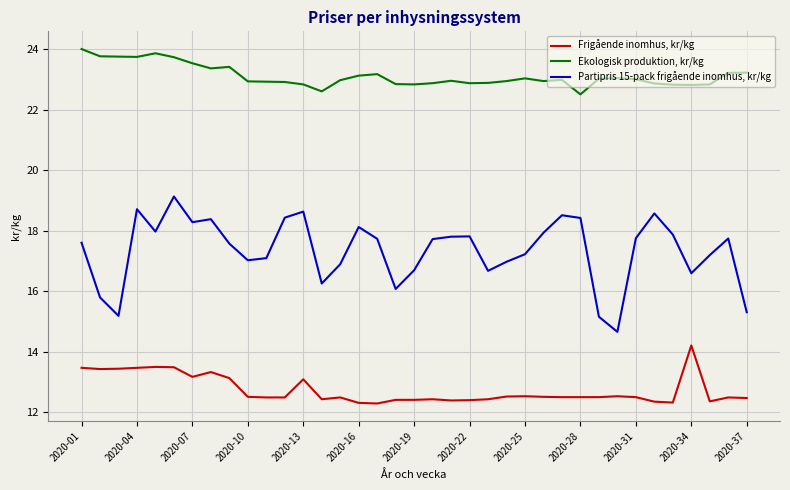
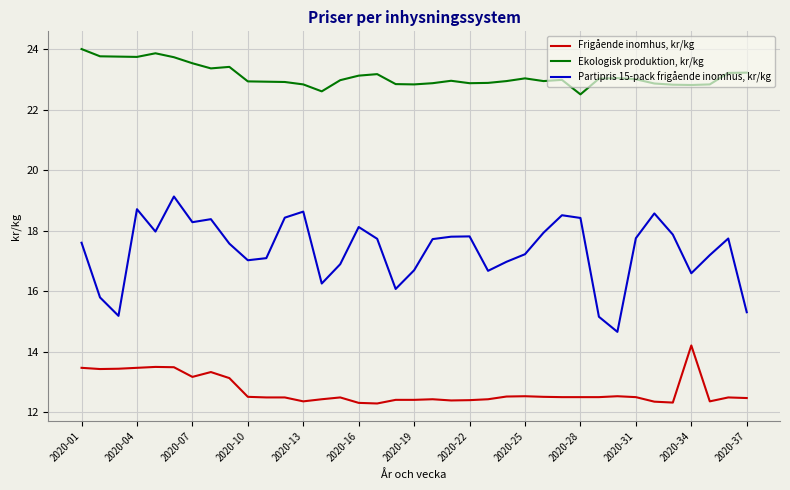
Frigående inomhus, kr/kg, 2020-13: 13.1 -> 12.4
